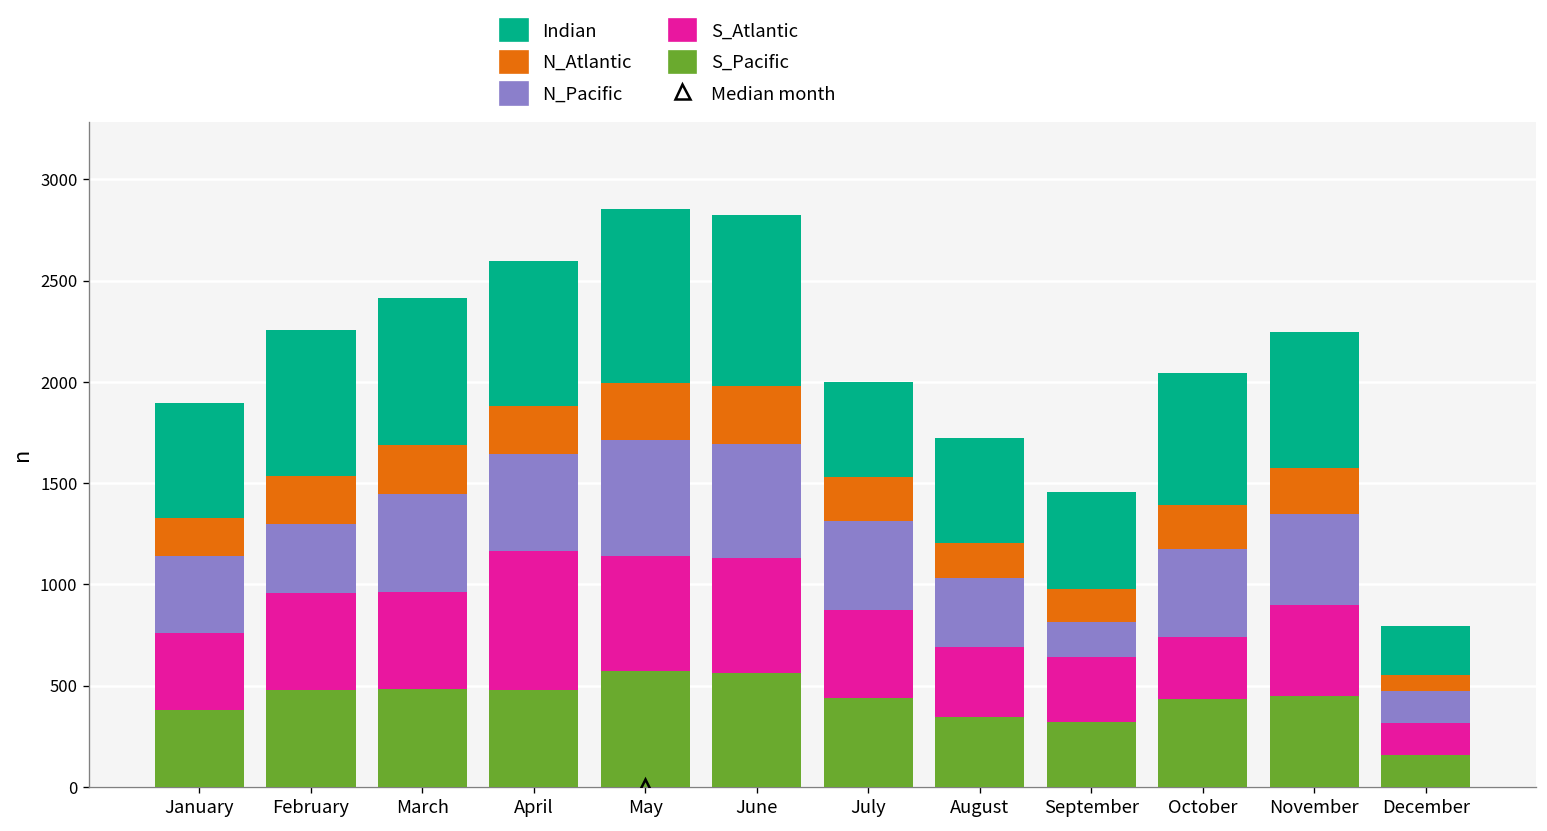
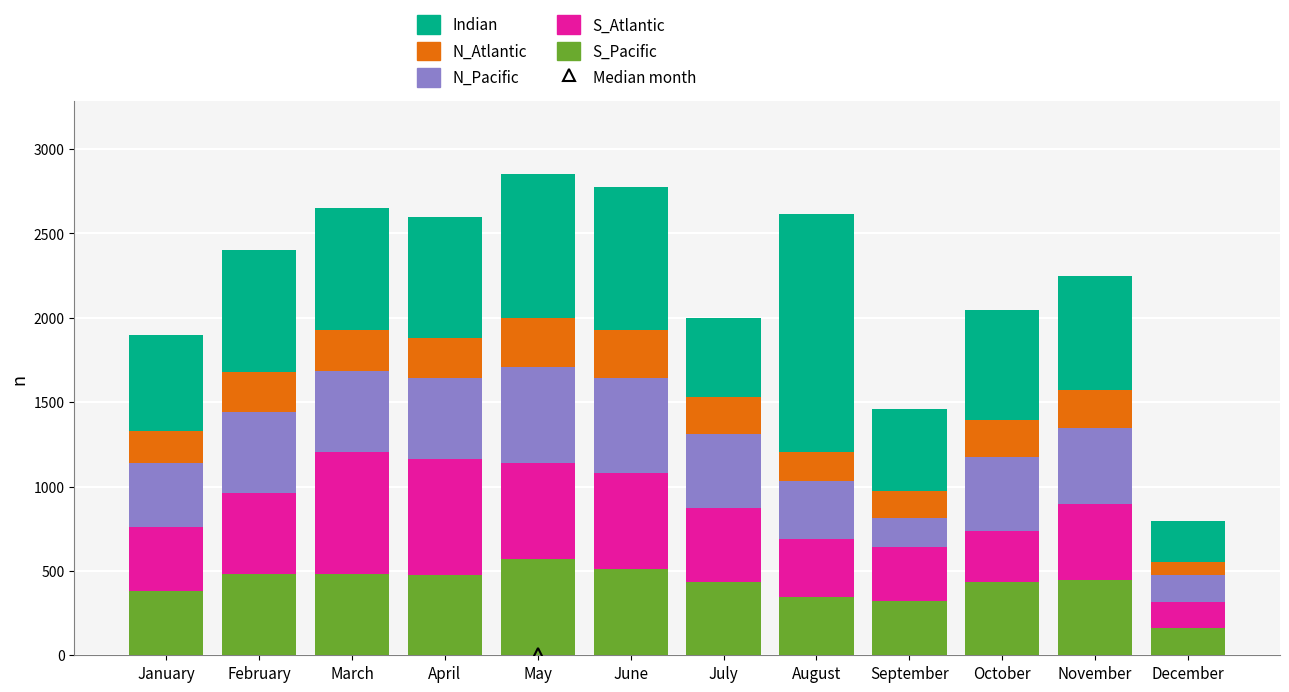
N_Pacific, February: 340 -> 480
S_Atlantic, March: 480 -> 720
S_Pacific, June: 570 -> 510
Indian, August: 520 -> 1410
